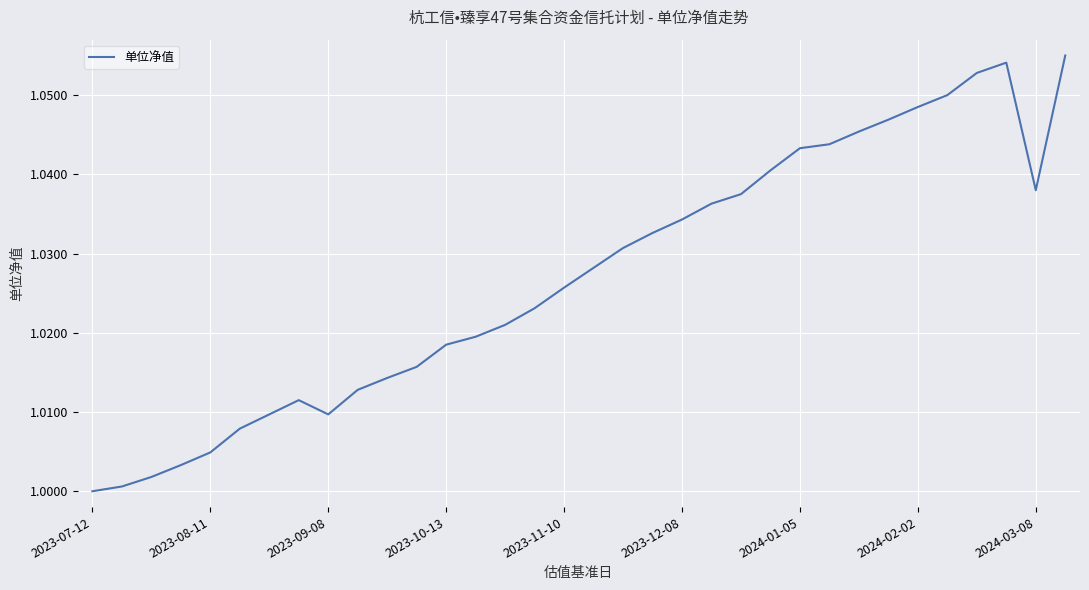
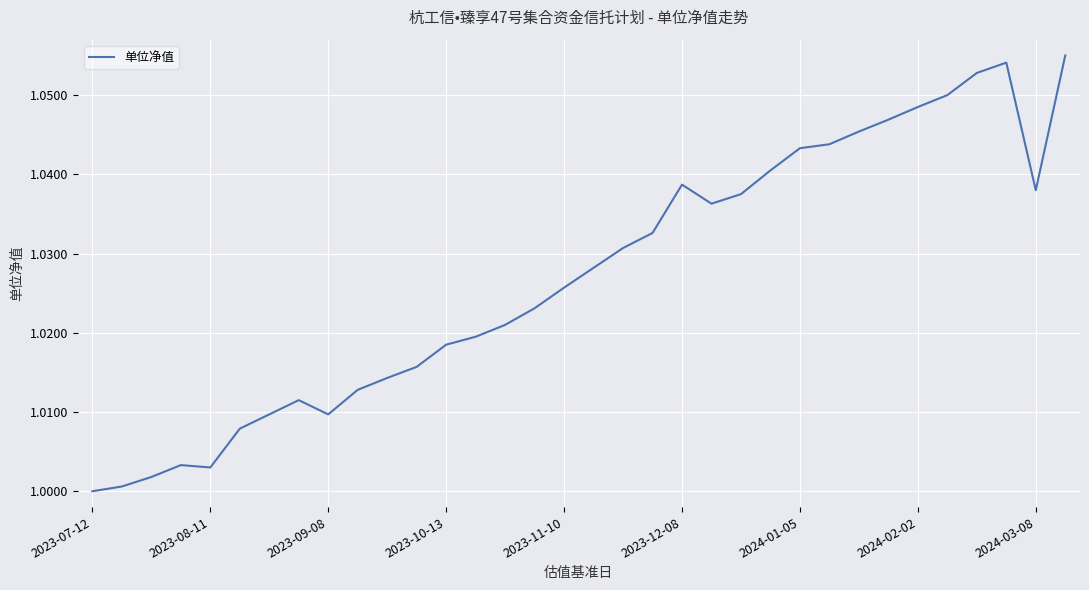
2023-08-11: 1.005 -> 1.003
2023-12-08: 1.034 -> 1.039
